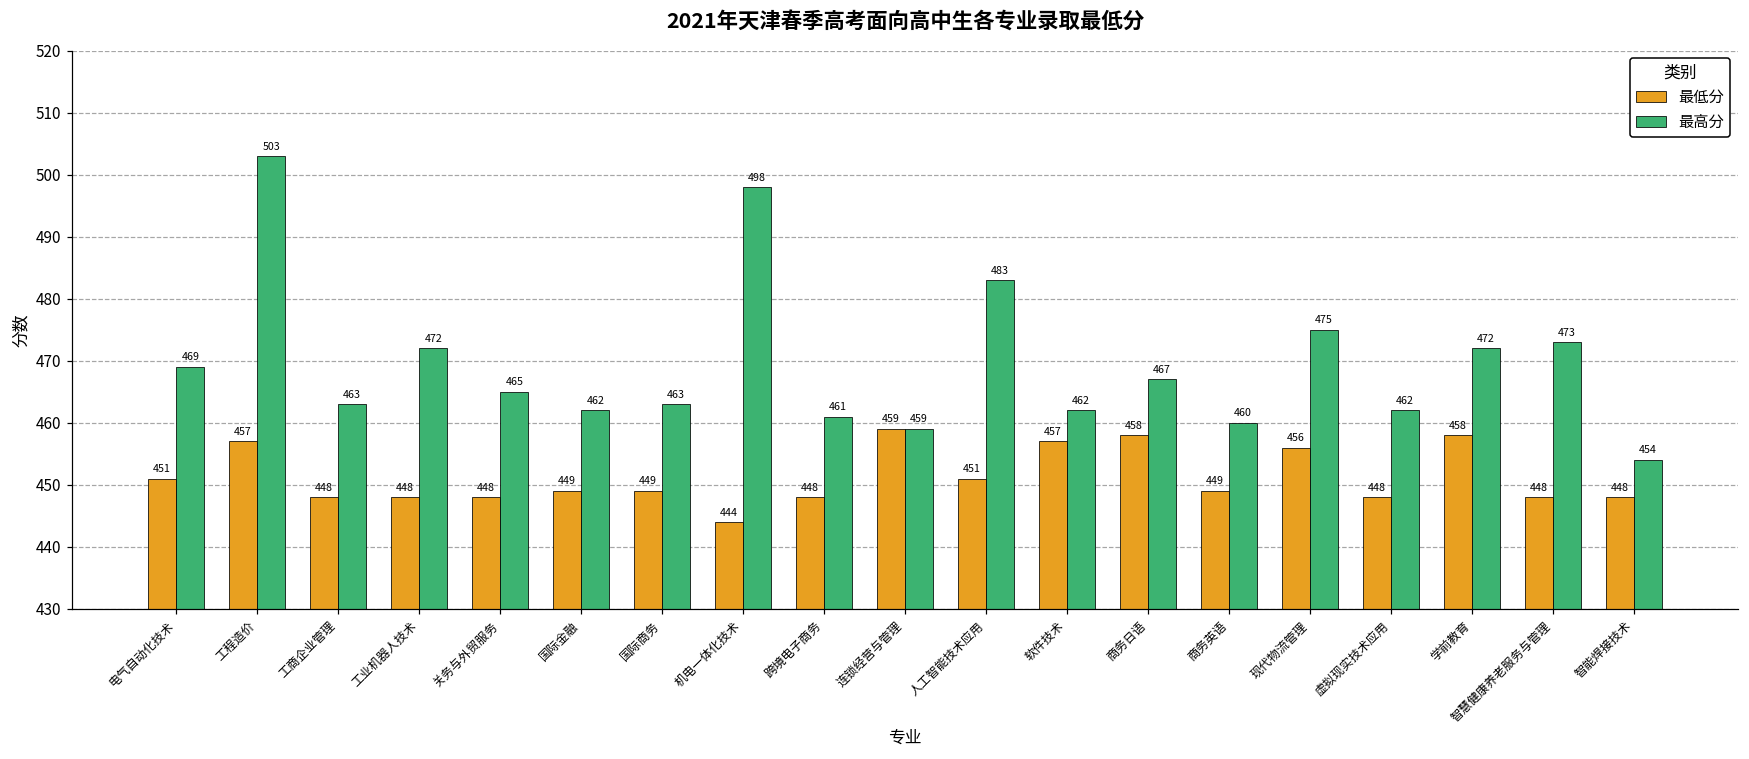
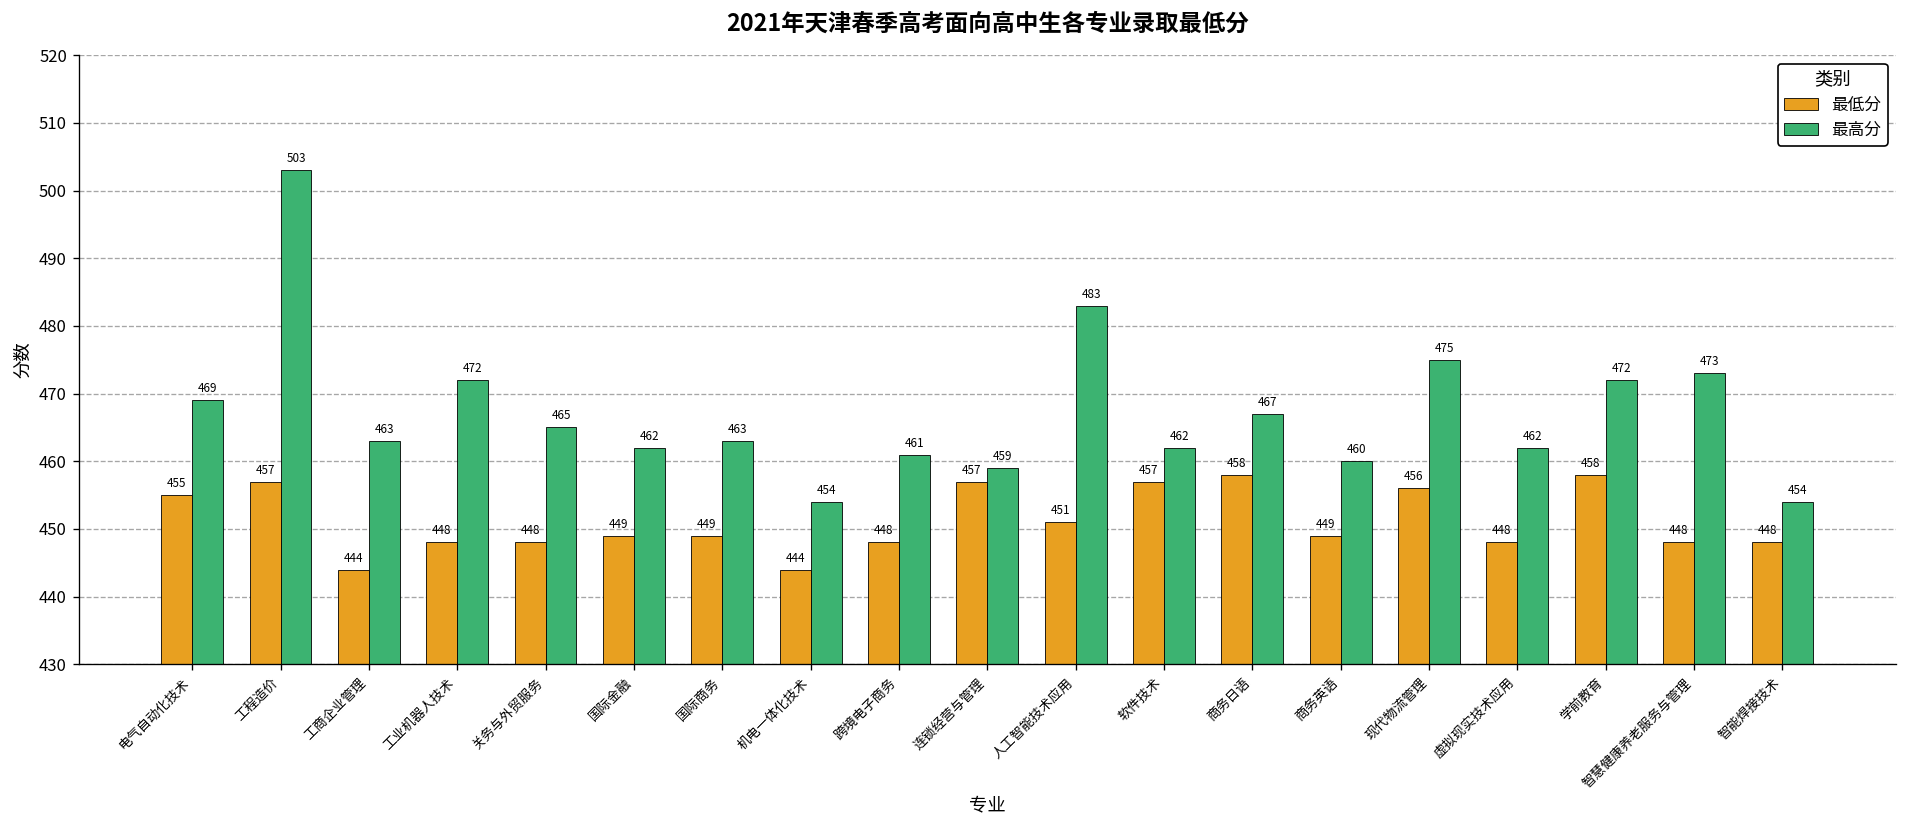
最低分, 电气自动化技术: 451 -> 455
最低分, 工商企业管理: 448 -> 444
最高分, 机电一体化技术: 498 -> 454
最低分, 连锁经营与管理: 459 -> 457
